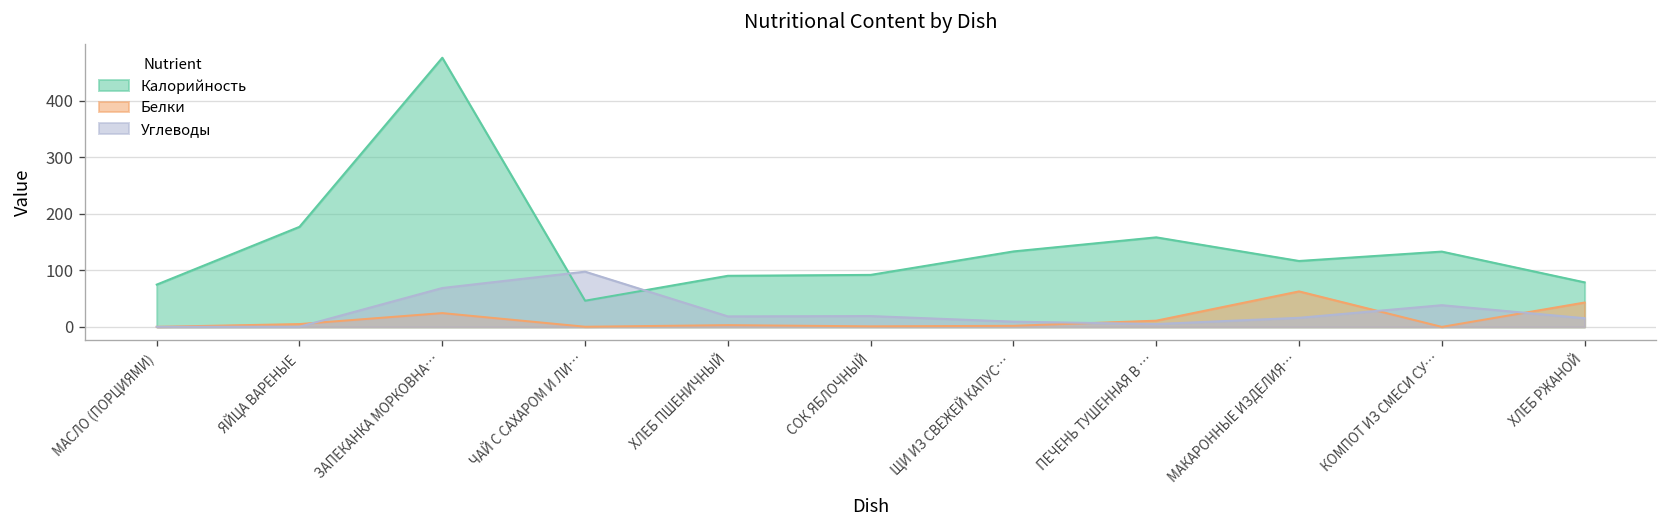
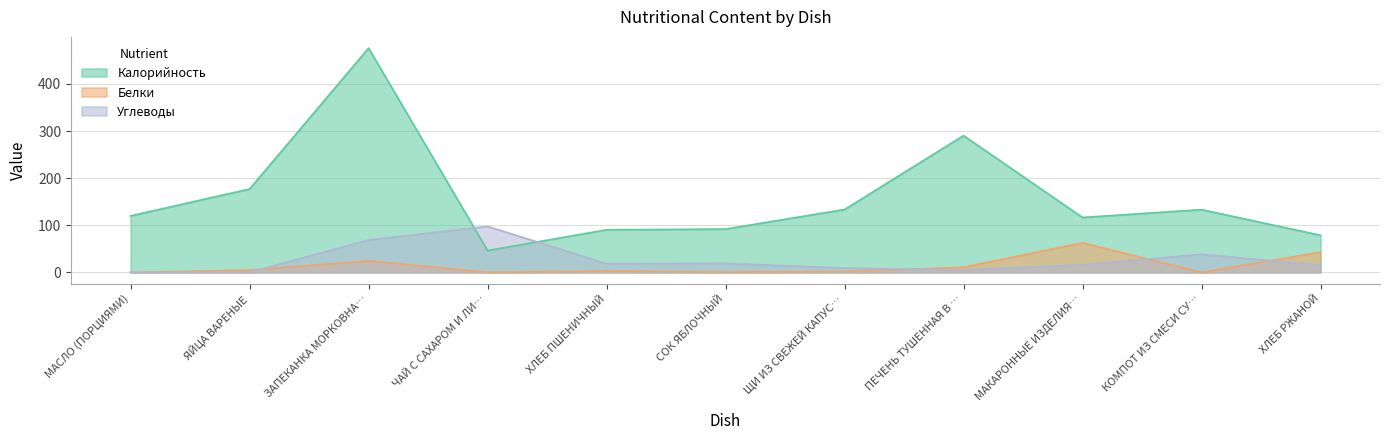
Калорийность, МАСЛО (ПОРЦИЯМИ): 70 -> 120
Калорийность, ПЕЧЕНЬ ТУШЕННАЯ В …: 160 -> 290
